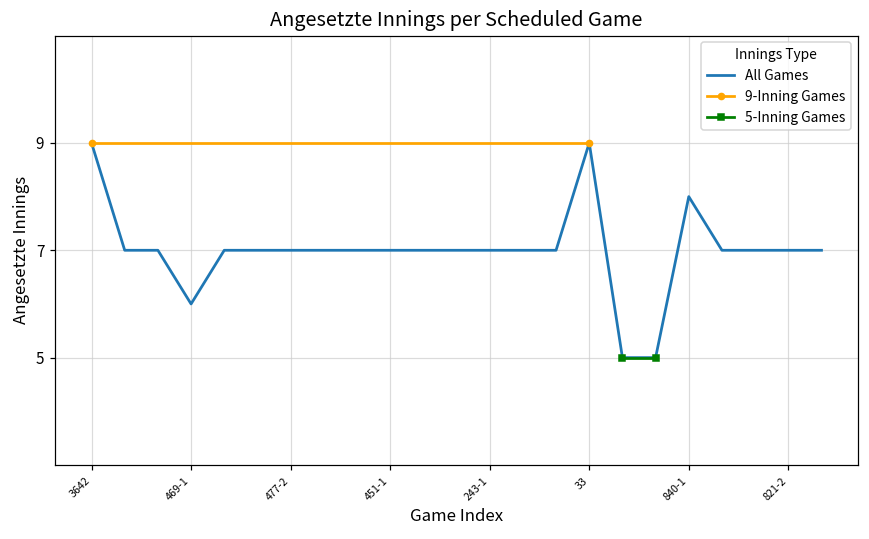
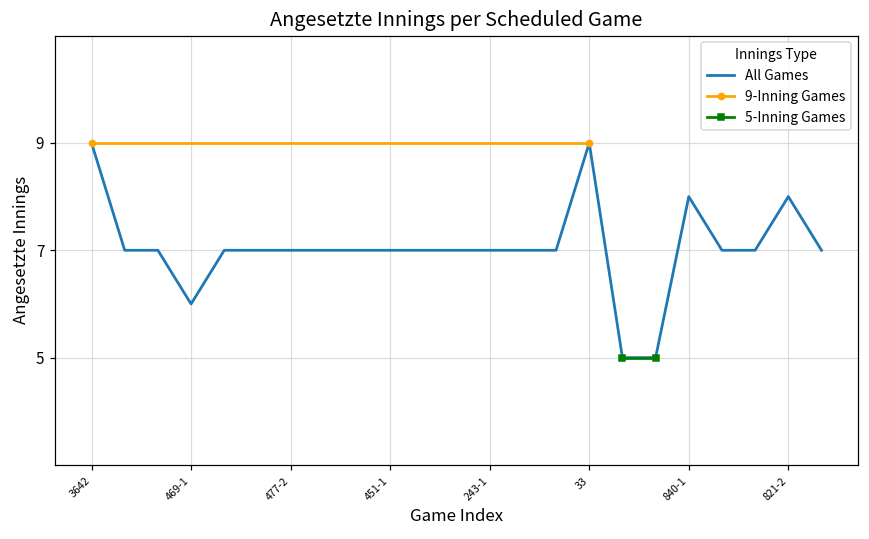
All Games, 821-2: 7 -> 8
